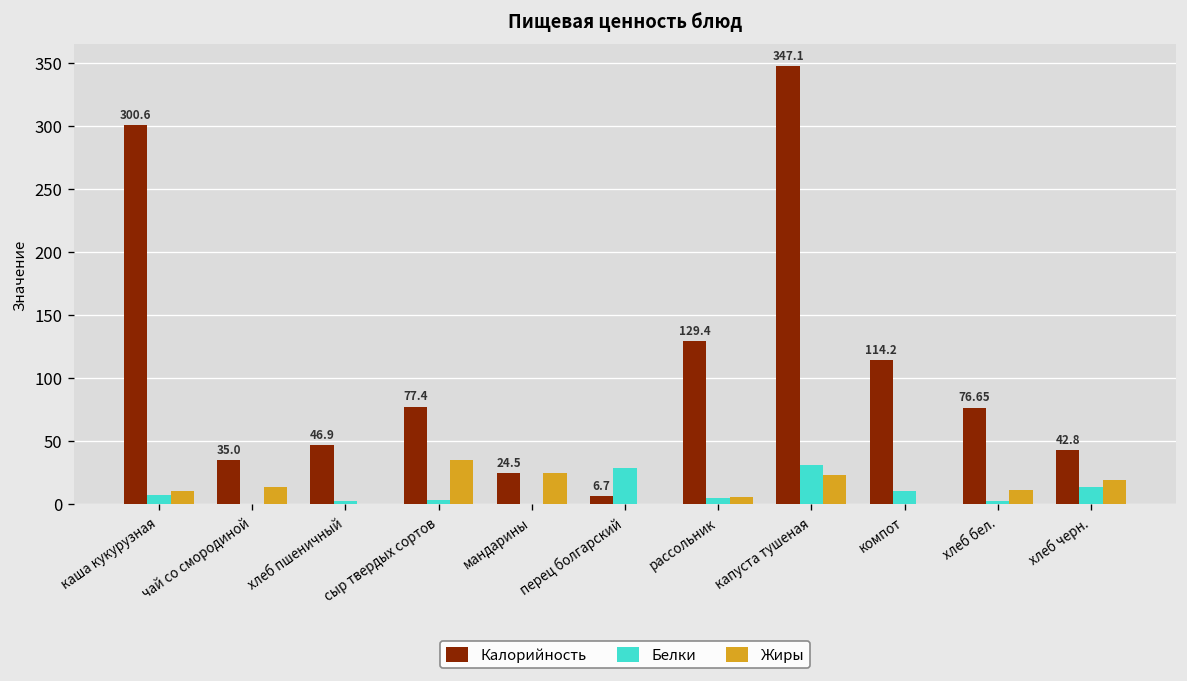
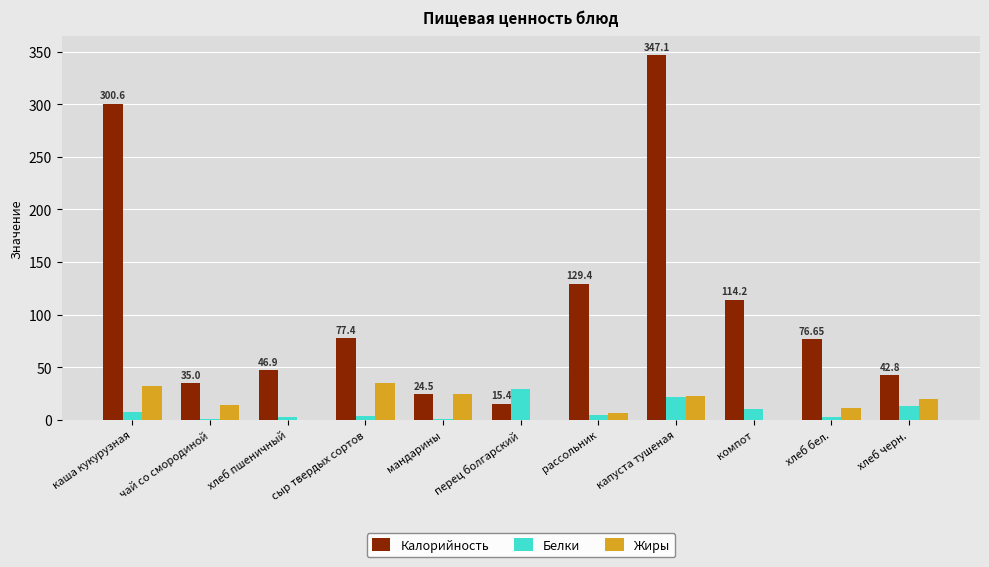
Жиры, каша кукурузная: 11 -> 32
Калорийность, перец болгарский: 6.7 -> 15.4
Белки, капуста тушеная: 31 -> 22
